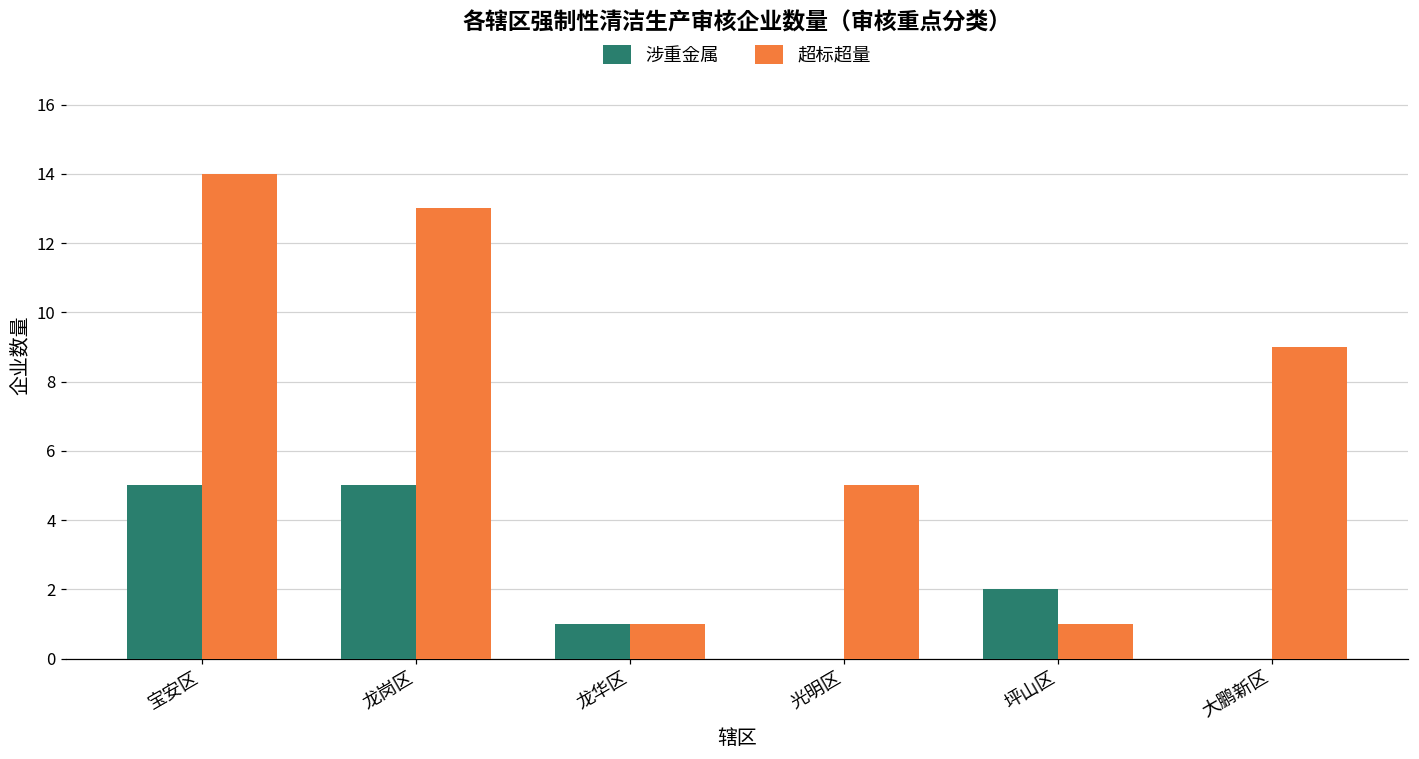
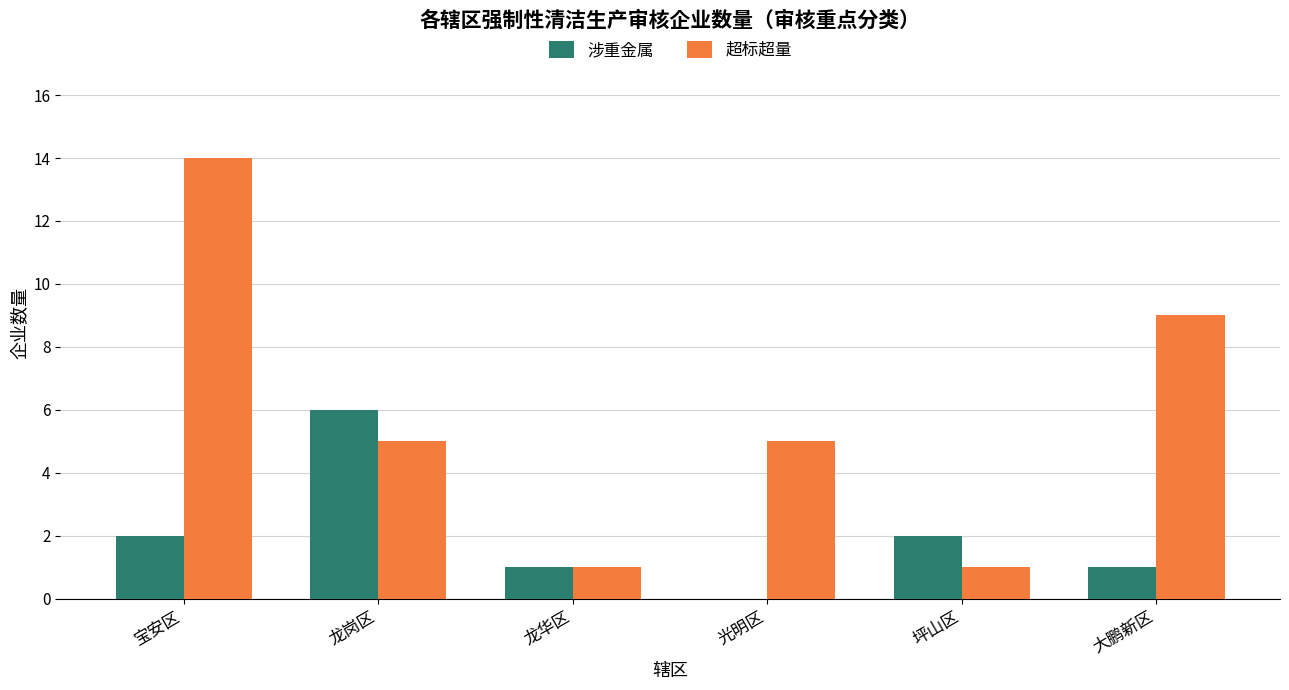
涉重金属, 宝安区: 5 -> 2
涉重金属, 龙岗区: 5 -> 6
超标超量, 龙岗区: 13 -> 5
涉重金属, 大鹏新区: 0 -> 1
